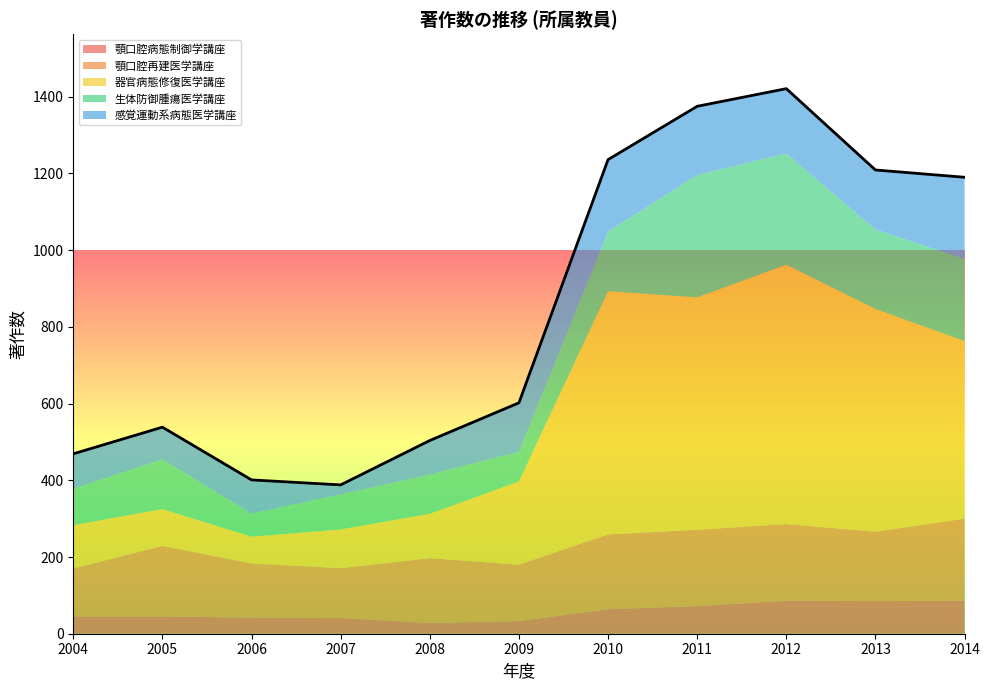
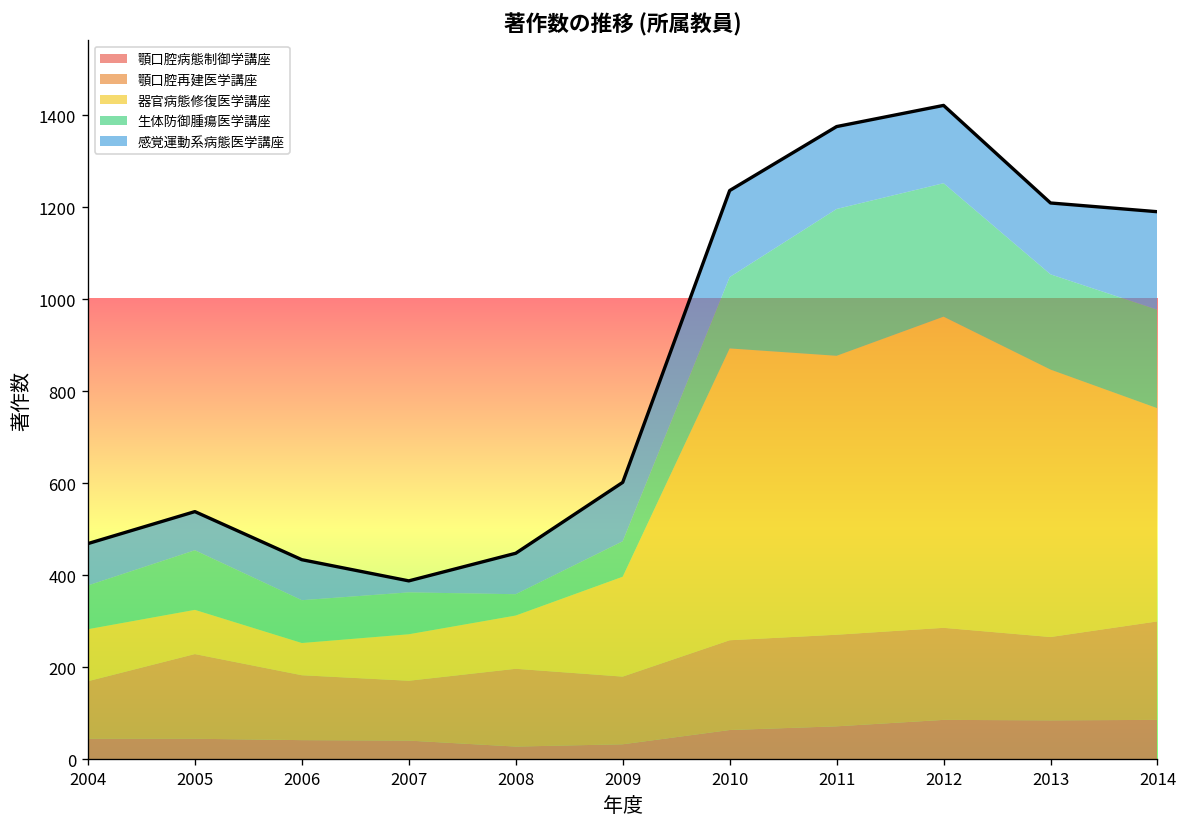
生体防御腫瘍医学講座, 2006: 60 -> 90
生体防御腫瘍医学講座, 2008: 100 -> 50
